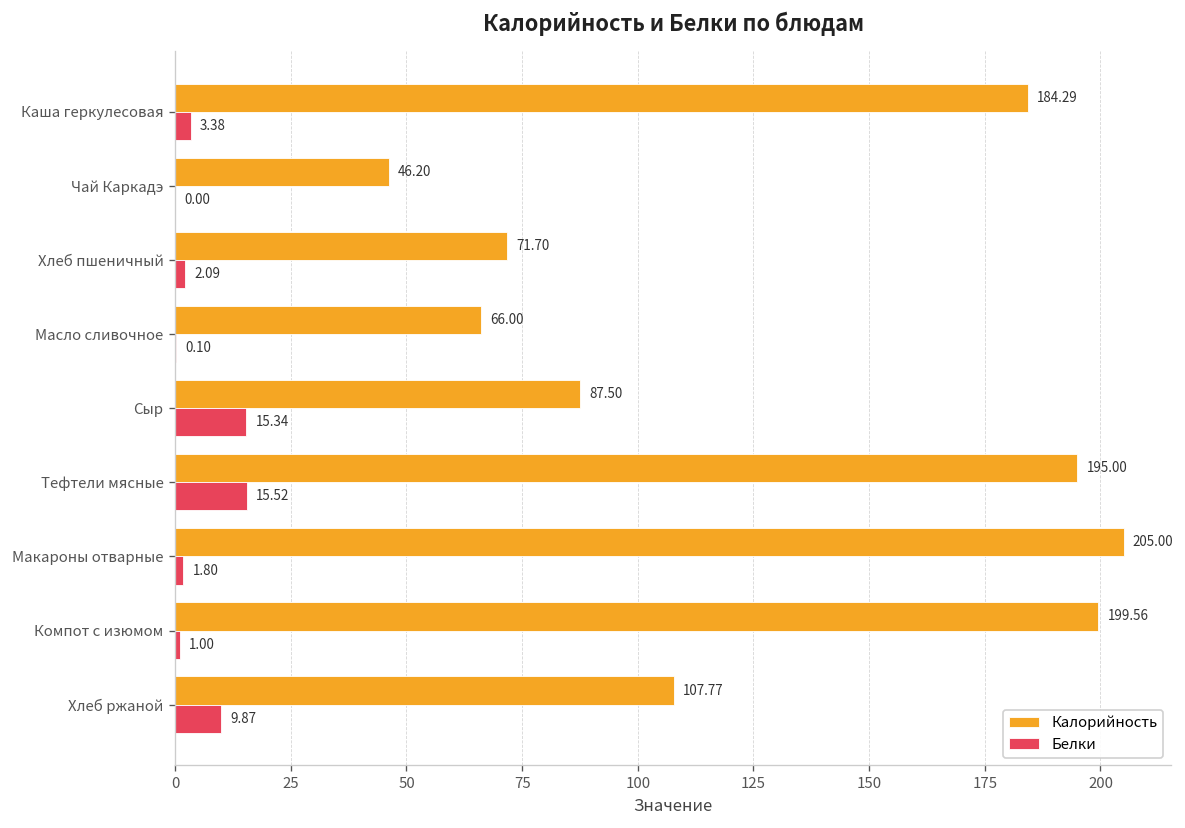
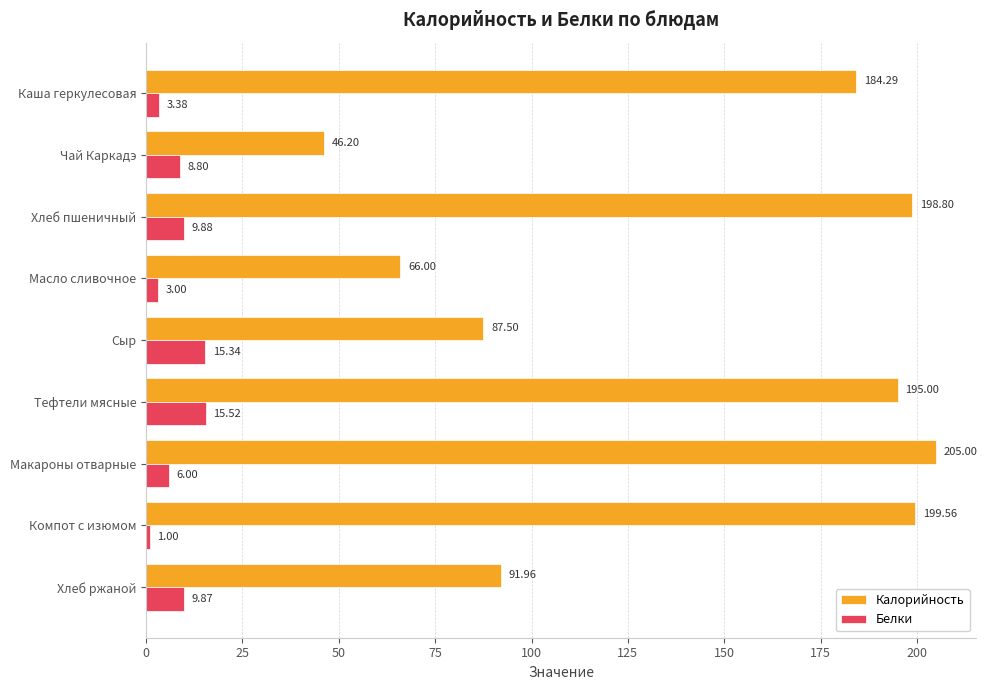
Белки, Чай Каркадэ: 0.00 -> 8.80
Калорийность, Хлеб пшеничный: 71.70 -> 198.80
Белки, Хлеб пшеничный: 2.09 -> 9.88
Белки, Масло сливочное: 0.10 -> 3.00
Белки, Макароны отварные: 1.80 -> 6.00
Калорийность, Хлеб ржаной: 107.77 -> 91.96
